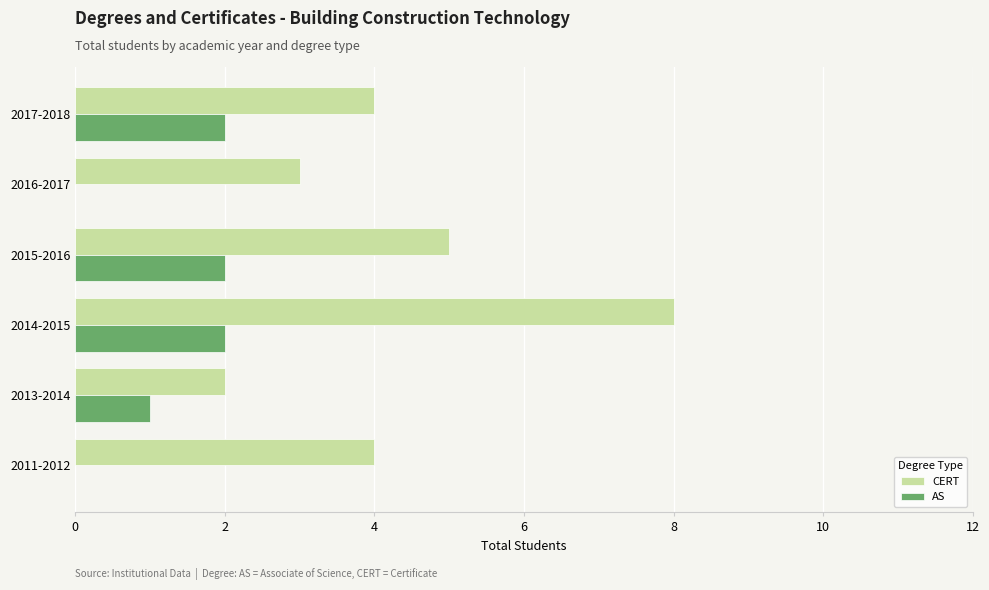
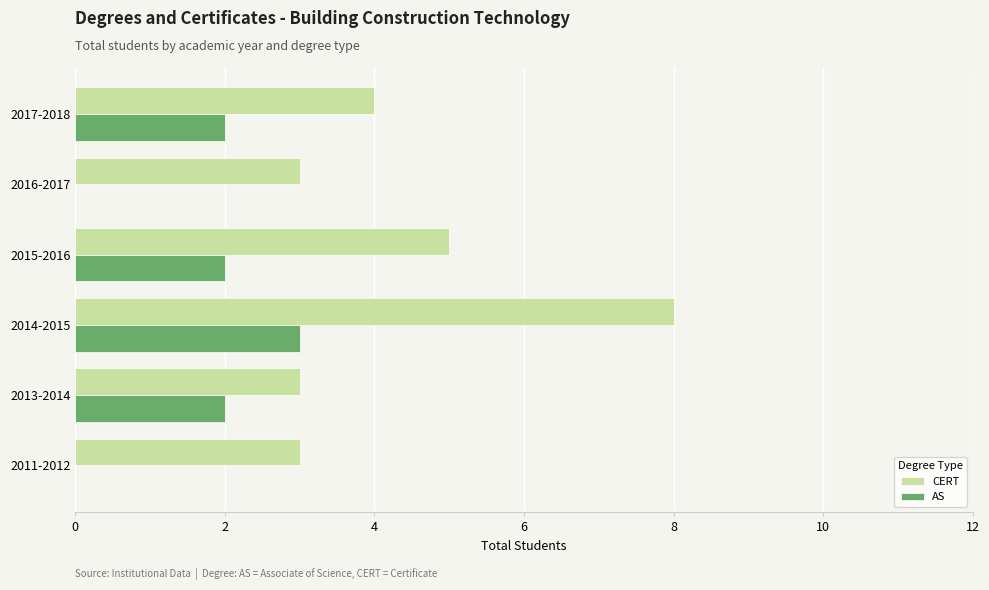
AS, 2014-2015: 2 -> 3
CERT, 2013-2014: 2 -> 3
AS, 2013-2014: 1 -> 2
CERT, 2011-2012: 4 -> 3
